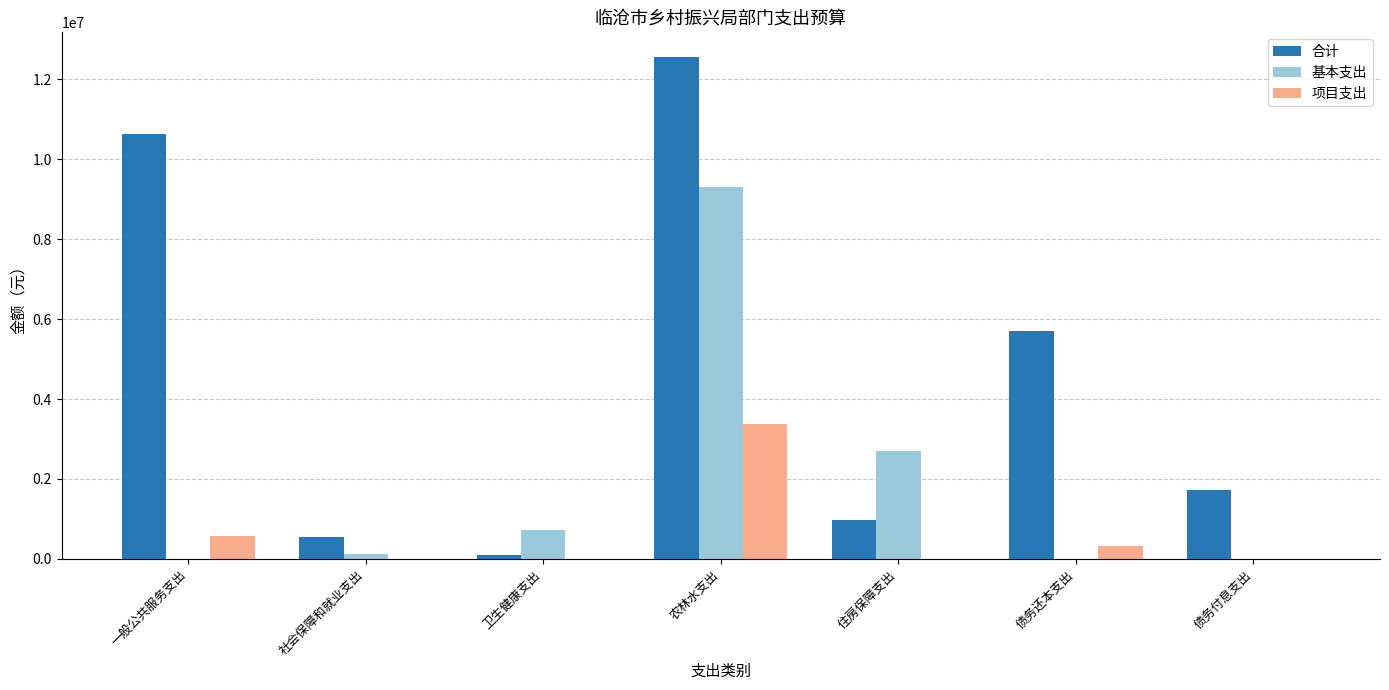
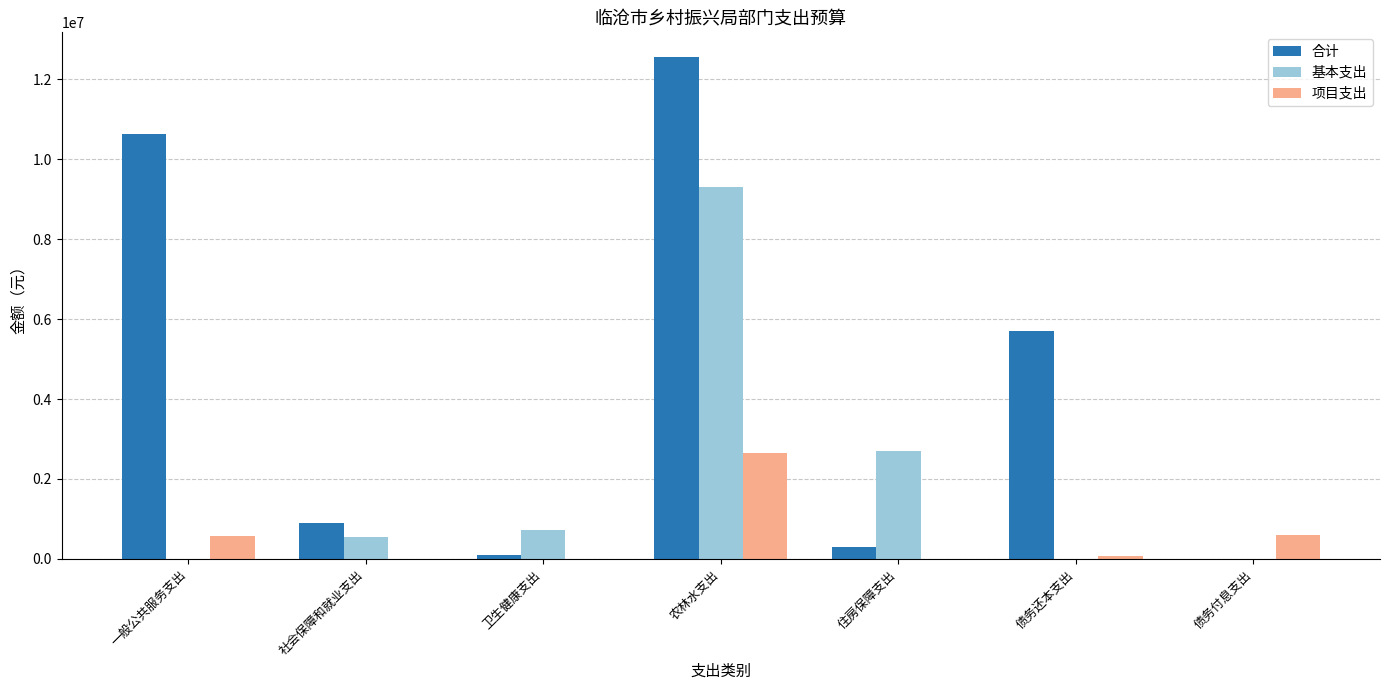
合计, 社会保障和就业支出: 500000 -> 900000
基本支出, 社会保障和就业支出: 100000 -> 500000
项目支出, 农林水支出: 3400000 -> 2700000
合计, 住房保障支出: 1000000 -> 300000
项目支出, 债务还本支出: 300000 -> 100000
合计, 债务付息支出: 1700000 -> 0
项目支出, 债务付息支出: 0 -> 600000
